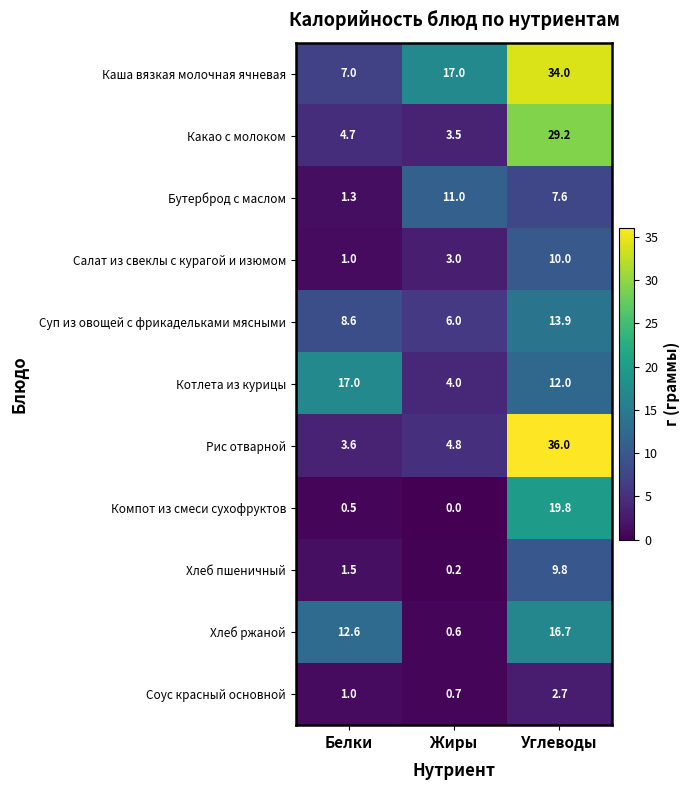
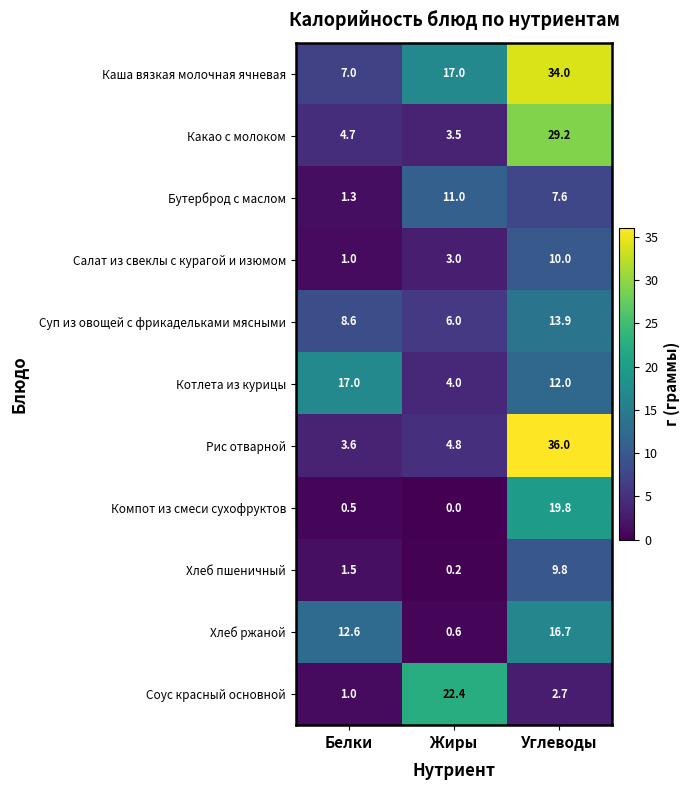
Соус красный основной, Жиры: 0.7 -> 22.4
